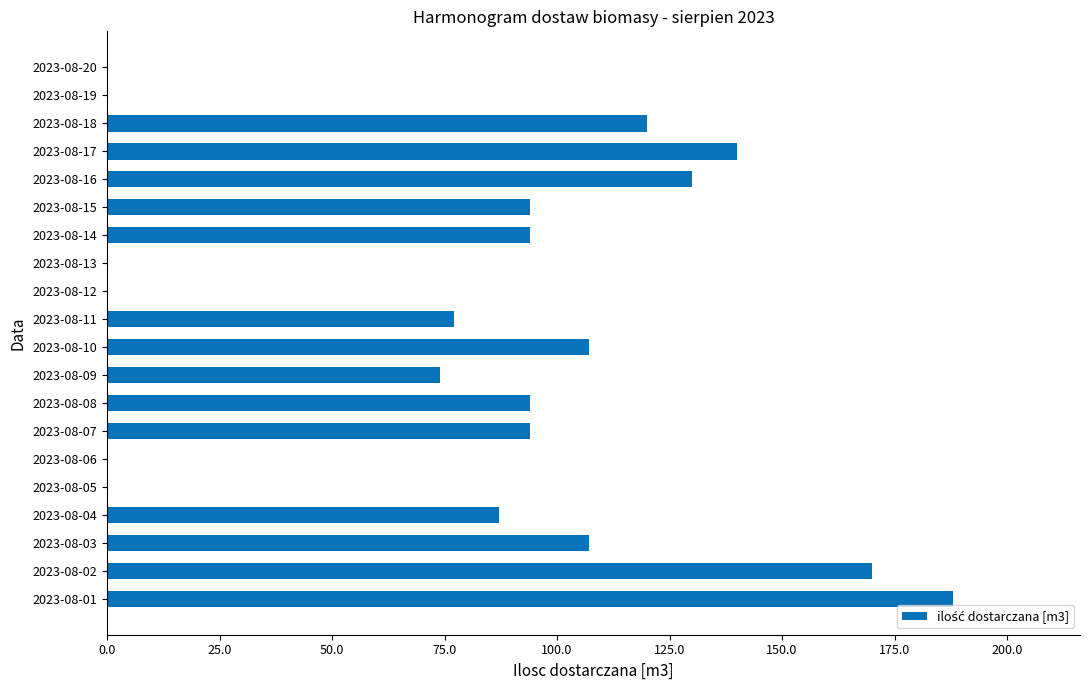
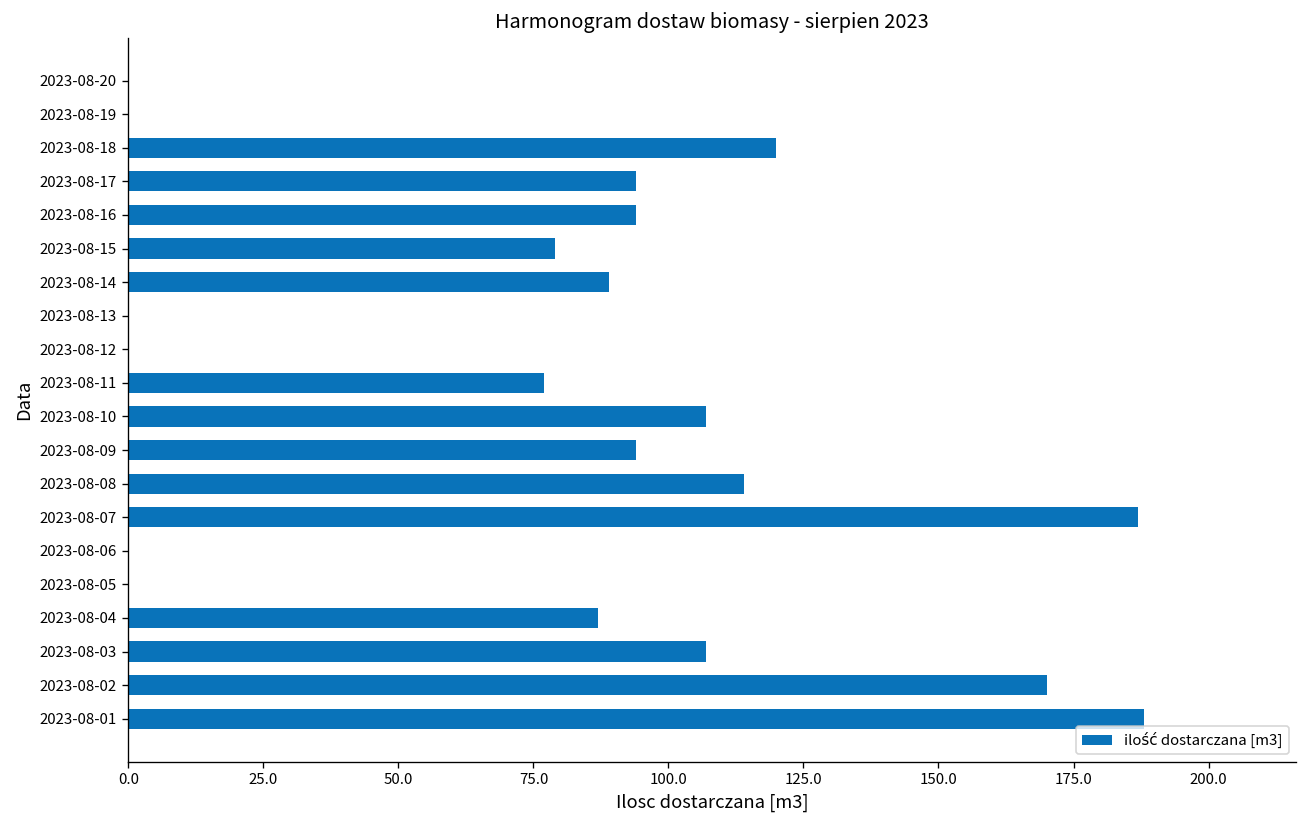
2023-08-17: 140 -> 94
2023-08-16: 130 -> 94
2023-08-15: 94 -> 79
2023-08-14: 94 -> 89
2023-08-09: 74 -> 94
2023-08-08: 94 -> 114
2023-08-07: 94 -> 187
